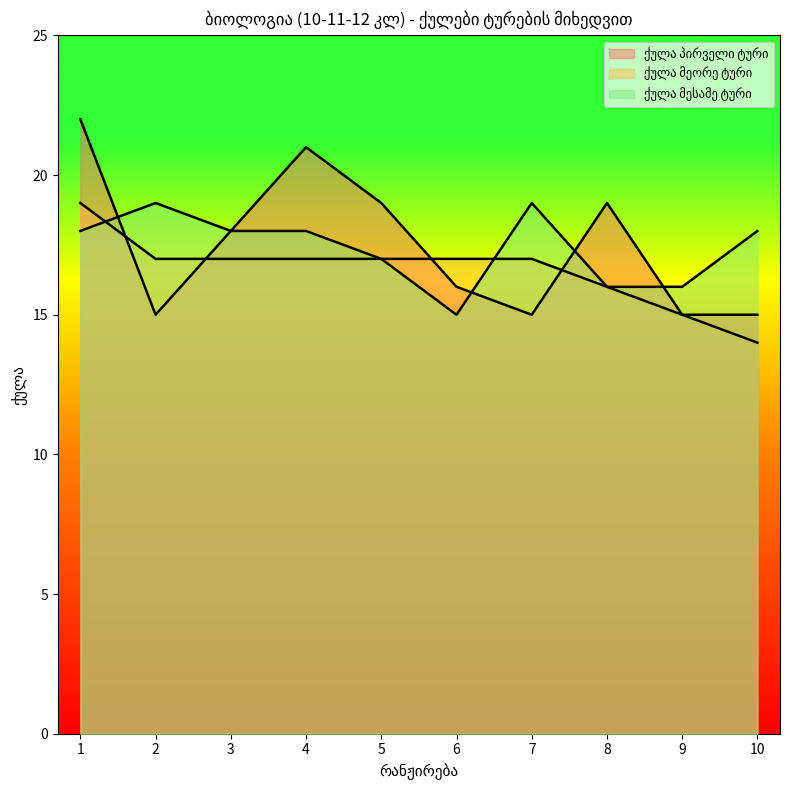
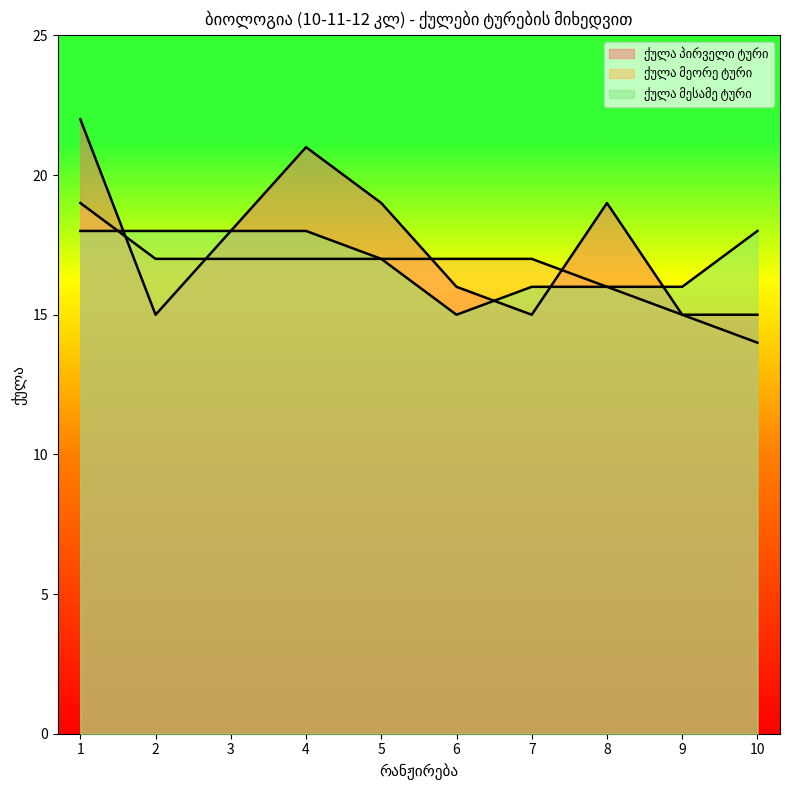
ქულა მესამე ტური, 2: 19 -> 18
ქულა მესამე ტური, 7: 19 -> 16
